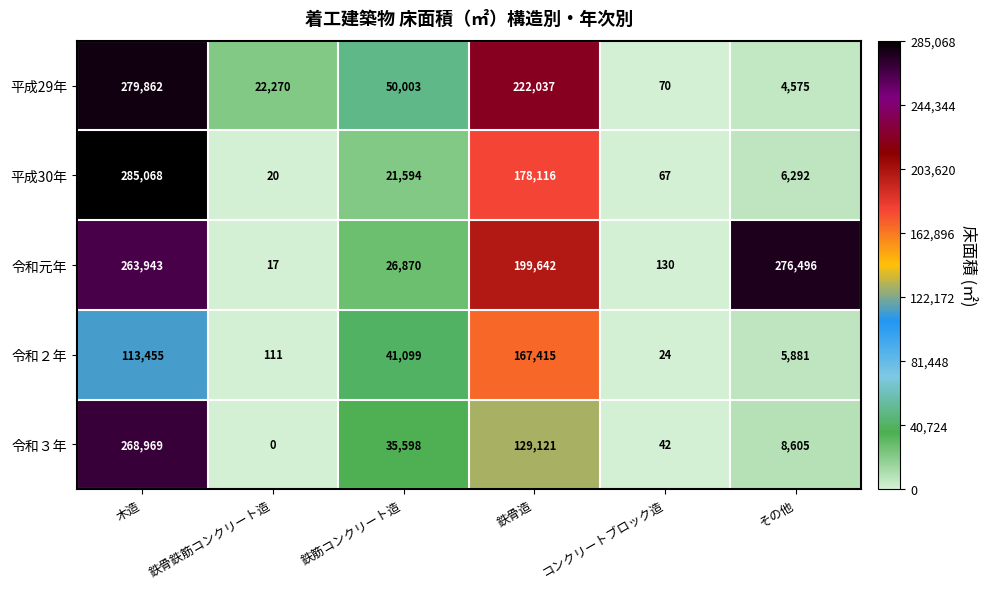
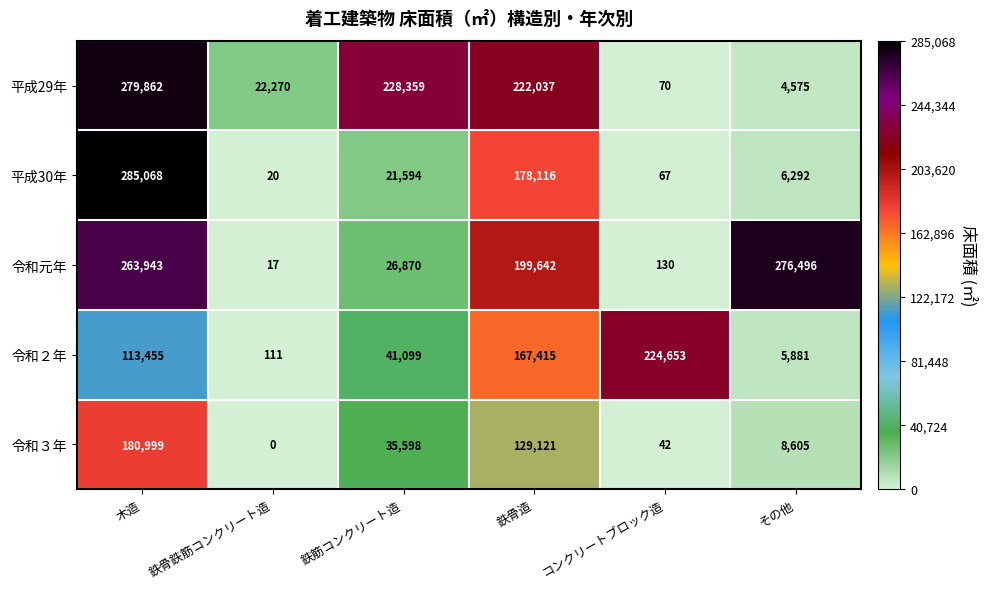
平成29年, 鉄筋コンクリート造: 50,003 -> 228,359
令和２年, コンクリートブロック造: 24 -> 224,653
令和３年, 木造: 268,969 -> 180,999
